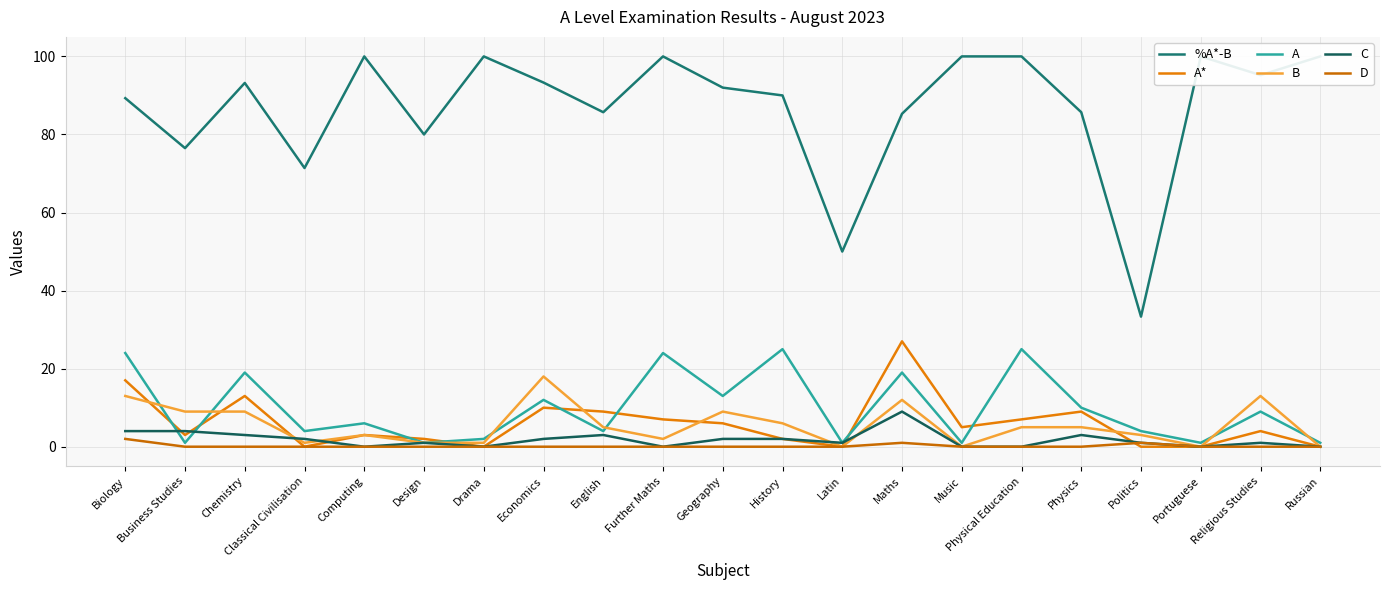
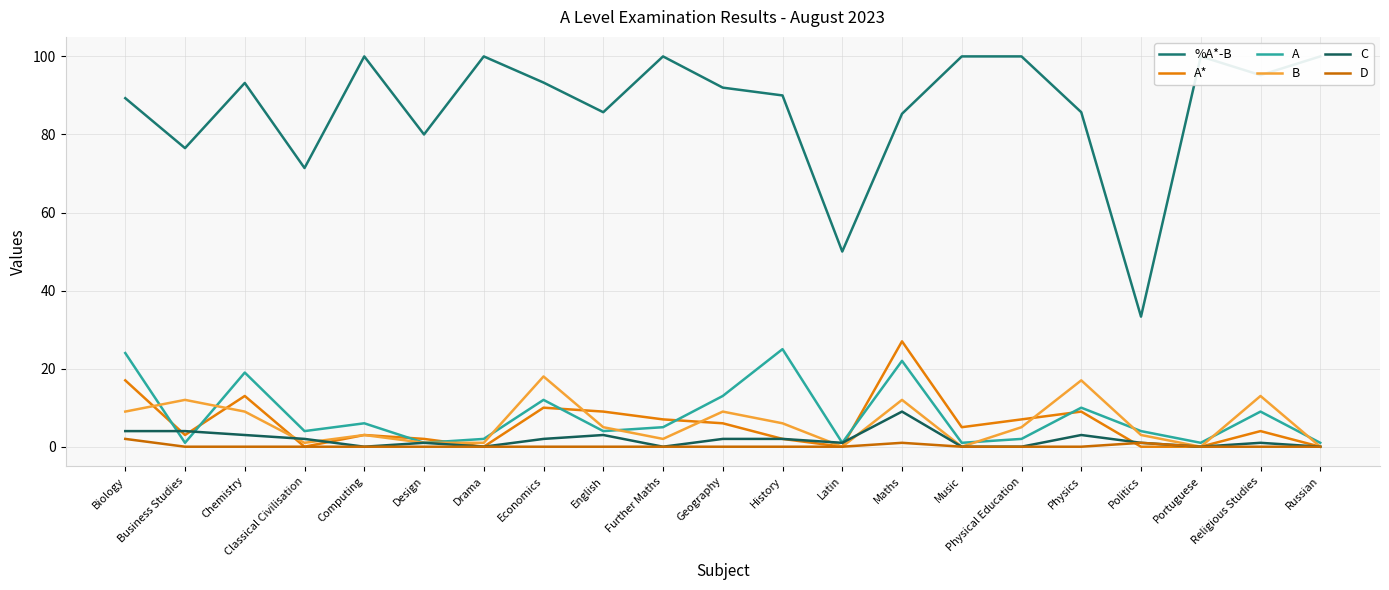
B, Biology: 13 -> 9
B, Business Studies: 9 -> 12
A, Further Maths: 24 -> 5
A, Maths: 19 -> 22
A, Physical Education: 25 -> 2
B, Physics: 5 -> 17
